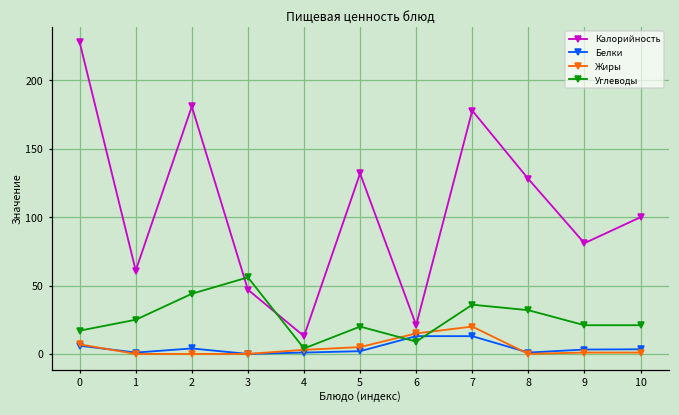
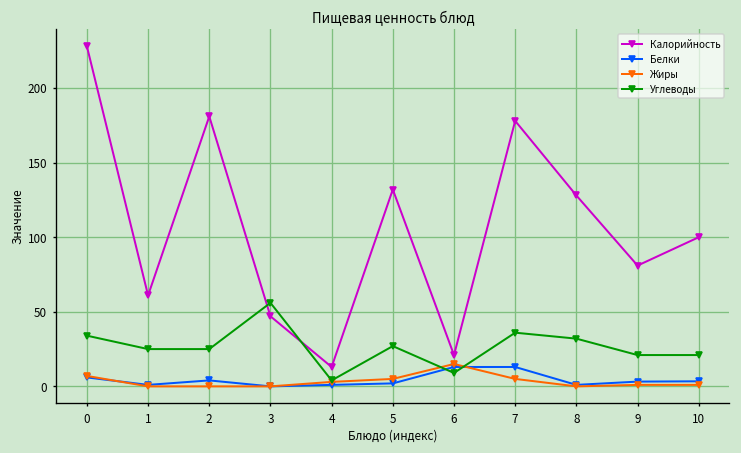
Углеводы, 0: 17 -> 34
Углеводы, 2: 44 -> 25
Углеводы, 5: 20 -> 27
Жиры, 7: 20 -> 5
